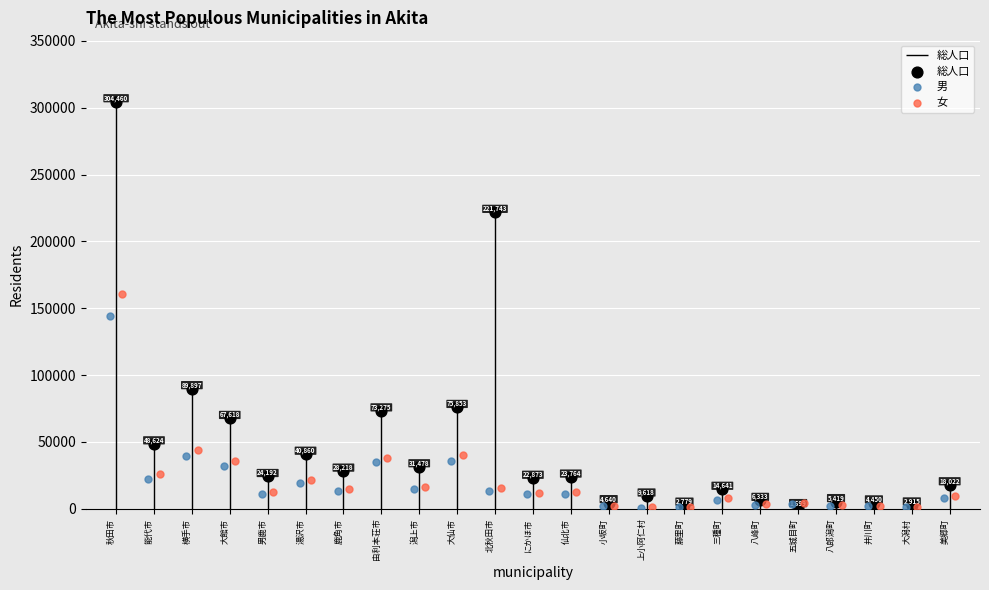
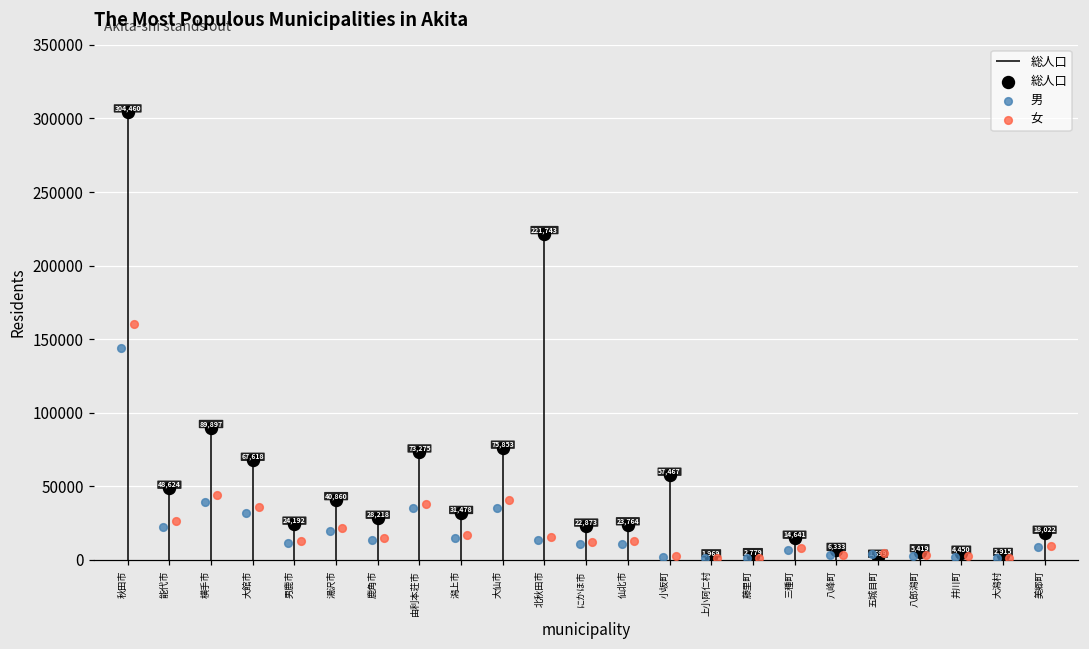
総人口, 小坂町: 4,640 -> 57,467
総人口, 上小阿仁村: 9,618 -> 1,969
